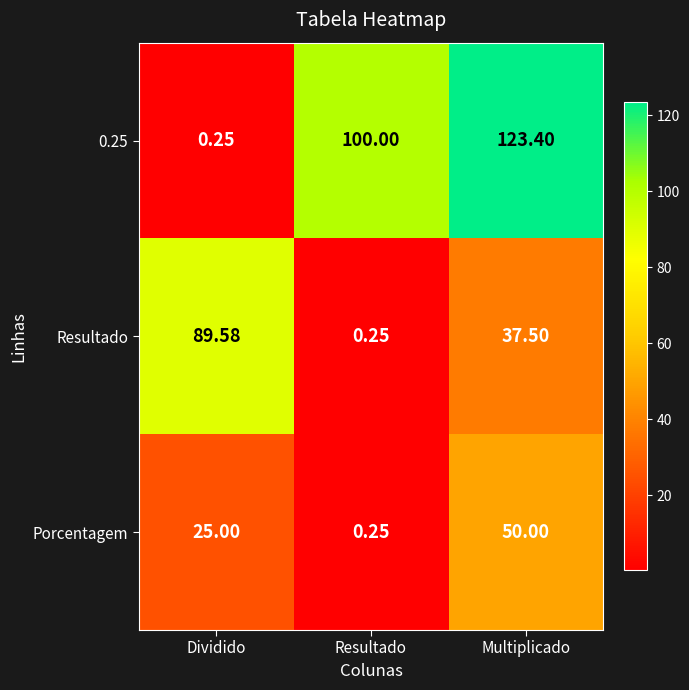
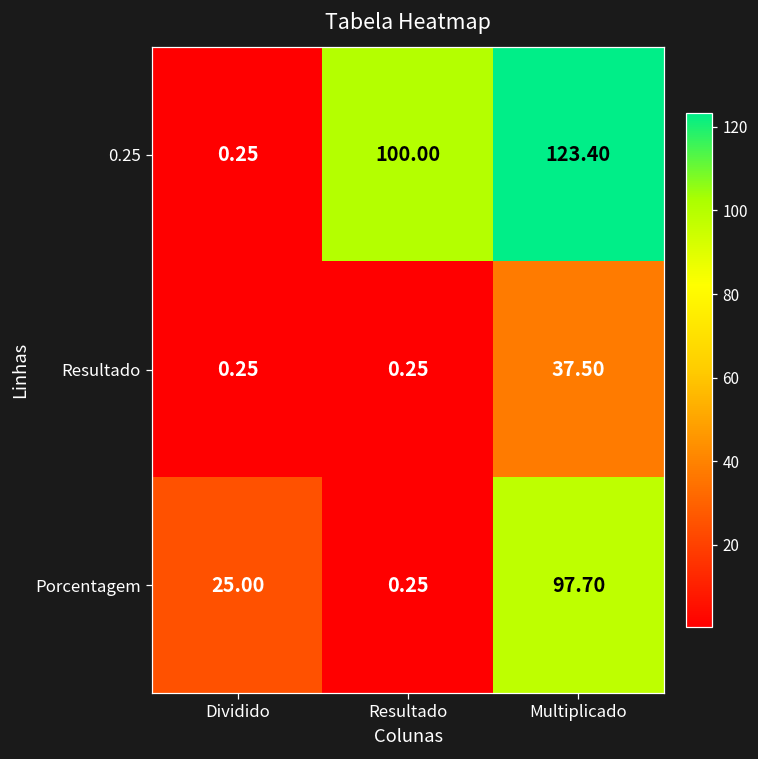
Resultado, Dividido: 89.58 -> 0.25
Porcentagem, Multiplicado: 50.00 -> 97.70
